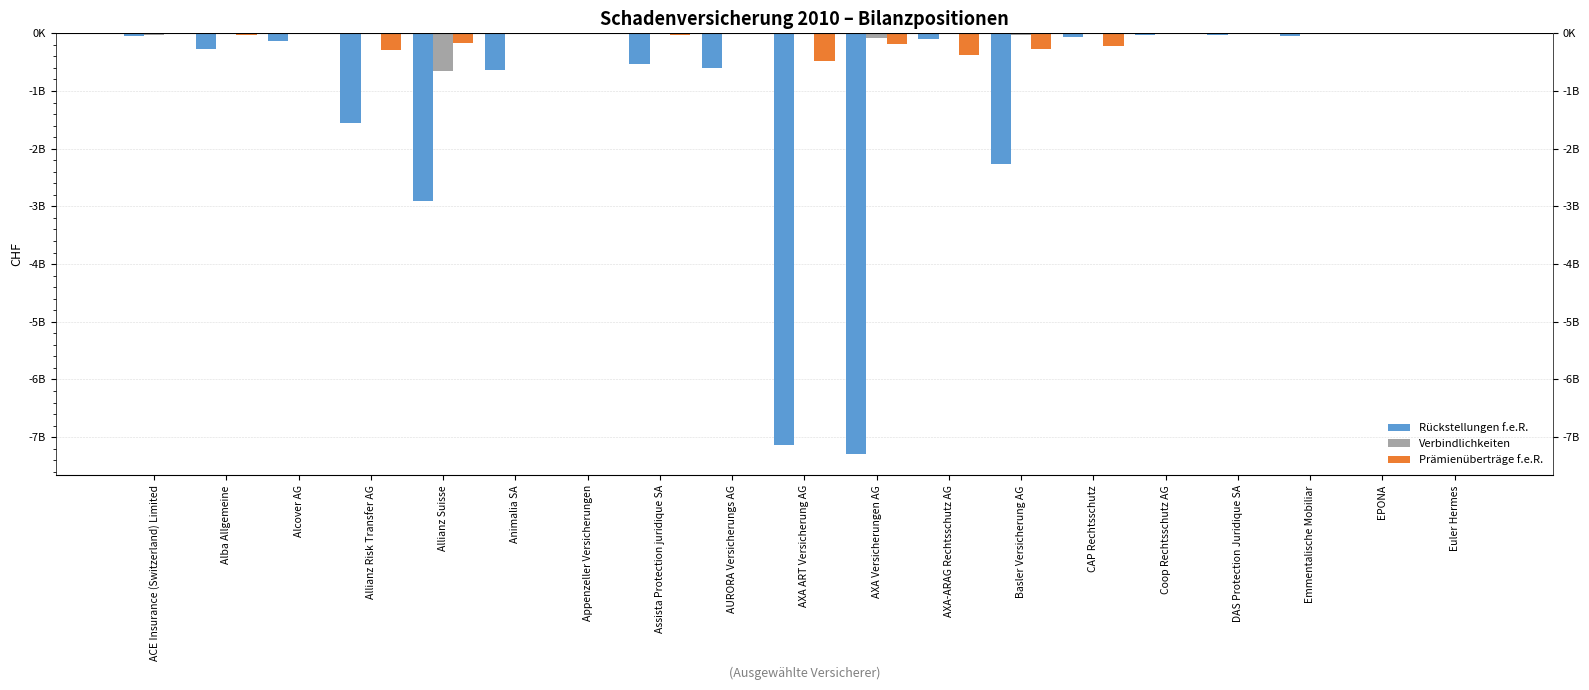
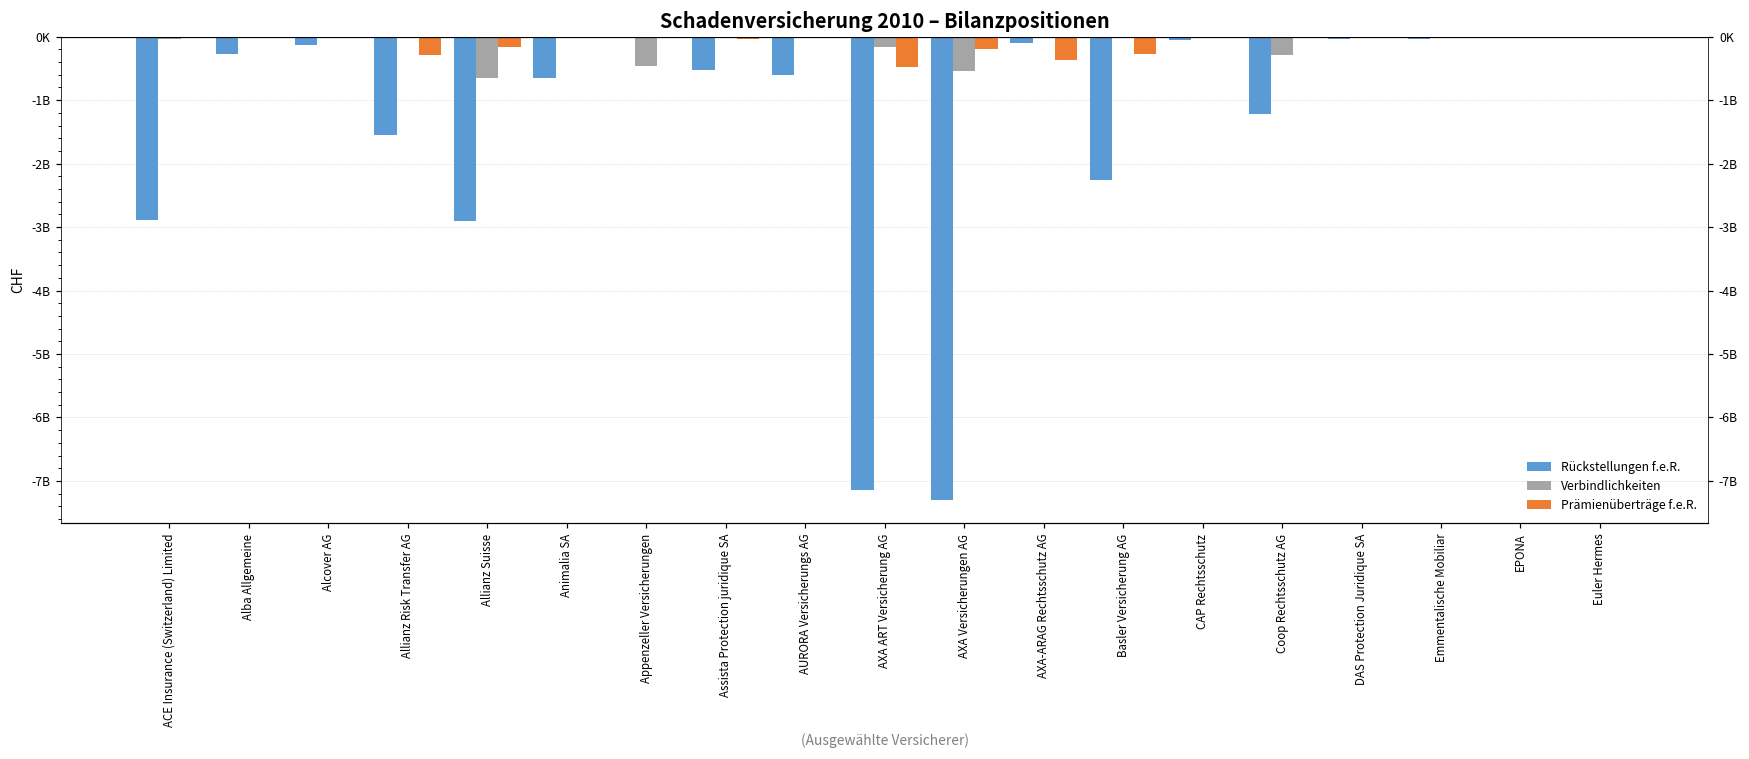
Rückstellungen f.e.R., ACE Insurance (Switzerland) Limited: 0 -> -2900000000
Verbindlichkeiten, Appenzeller Versicherungen: 0 -> -500000000
Verbindlichkeiten, AXA ART Versicherung AG: 0 -> -200000000
Verbindlichkeiten, AXA Versicherungen AG: -100000000 -> -500000000
Prämienüberträge f.e.R., CAP Rechtsschutz: -200000000 -> 0
Rückstellungen f.e.R., Coop Rechtsschutz AG: 0 -> -1200000000
Verbindlichkeiten, Coop Rechtsschutz AG: 0 -> -300000000
